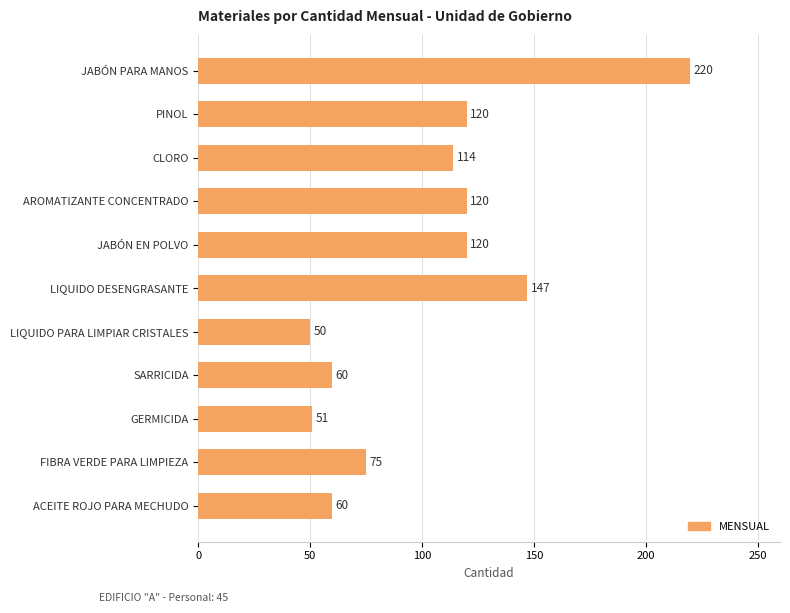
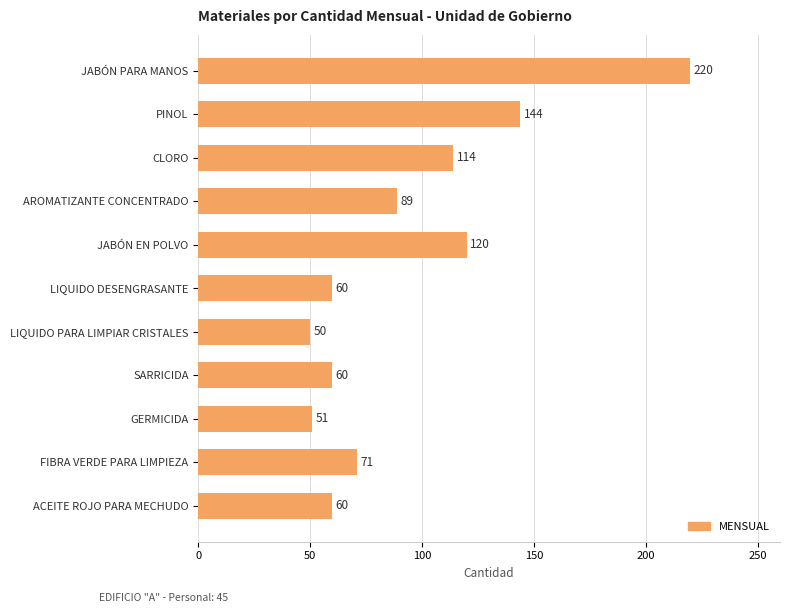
PINOL: 120 -> 144
AROMATIZANTE CONCENTRADO: 120 -> 89
LIQUIDO DESENGRASANTE: 147 -> 60
FIBRA VERDE PARA LIMPIEZA: 75 -> 71
